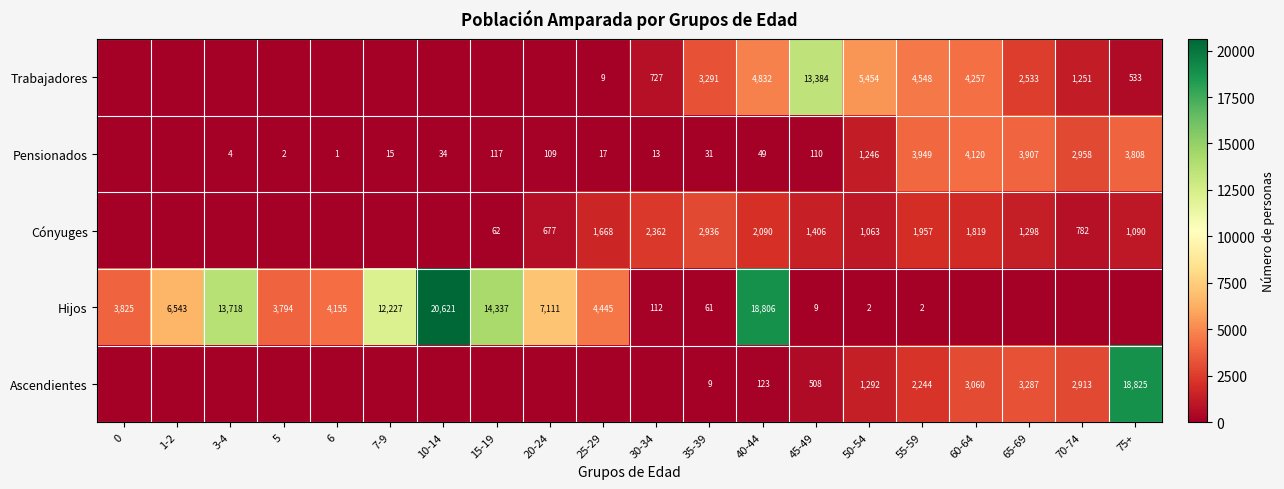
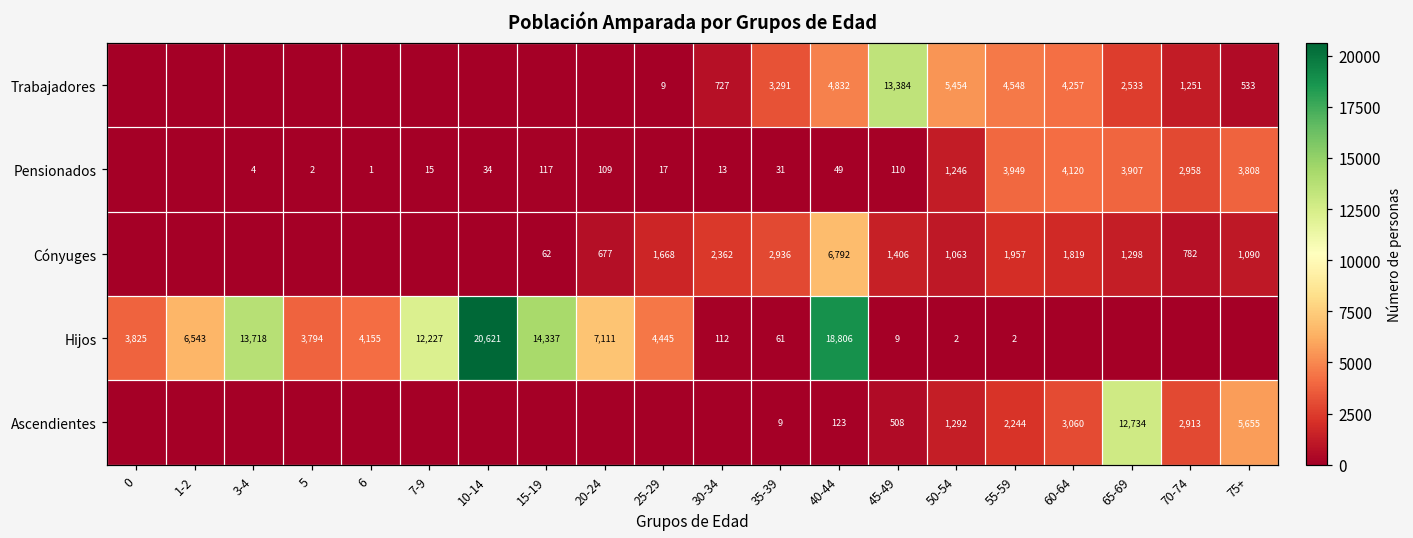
Cónyuges, 40-44: 2,090 -> 6,792
Ascendientes, 65-69: 3,287 -> 12,734
Ascendientes, 75+: 18,825 -> 5,655
